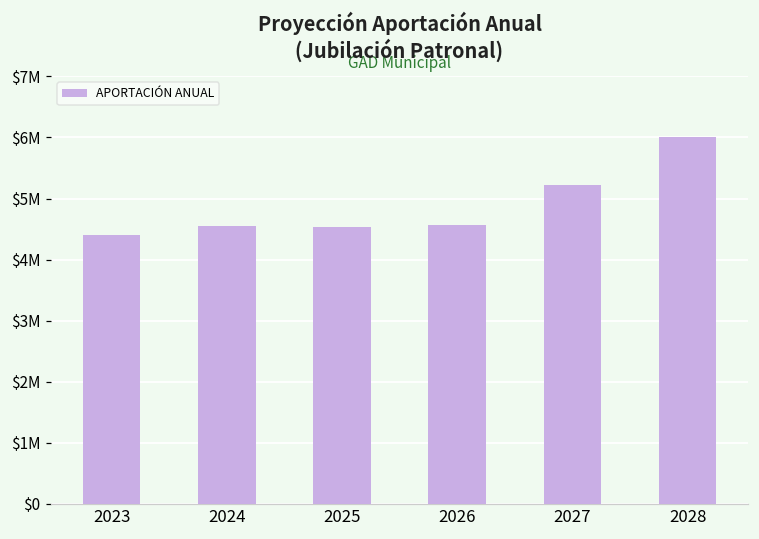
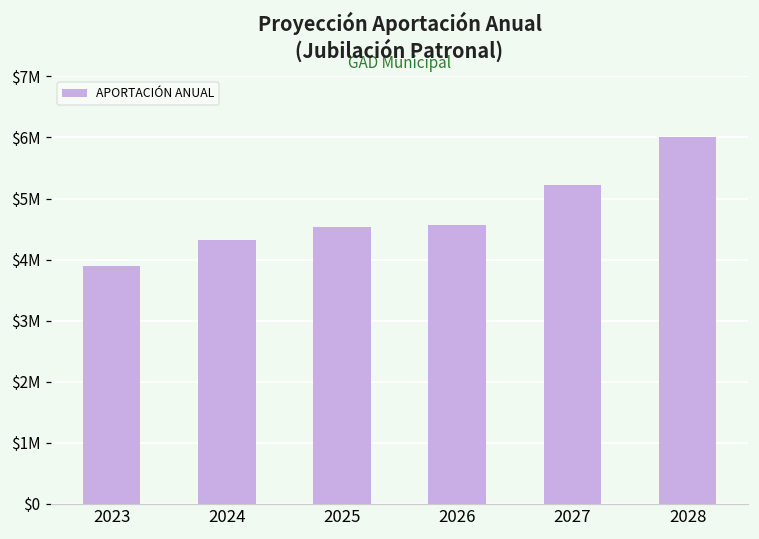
2023: $4400000 -> $3900000
2024: $4500000 -> $4300000
